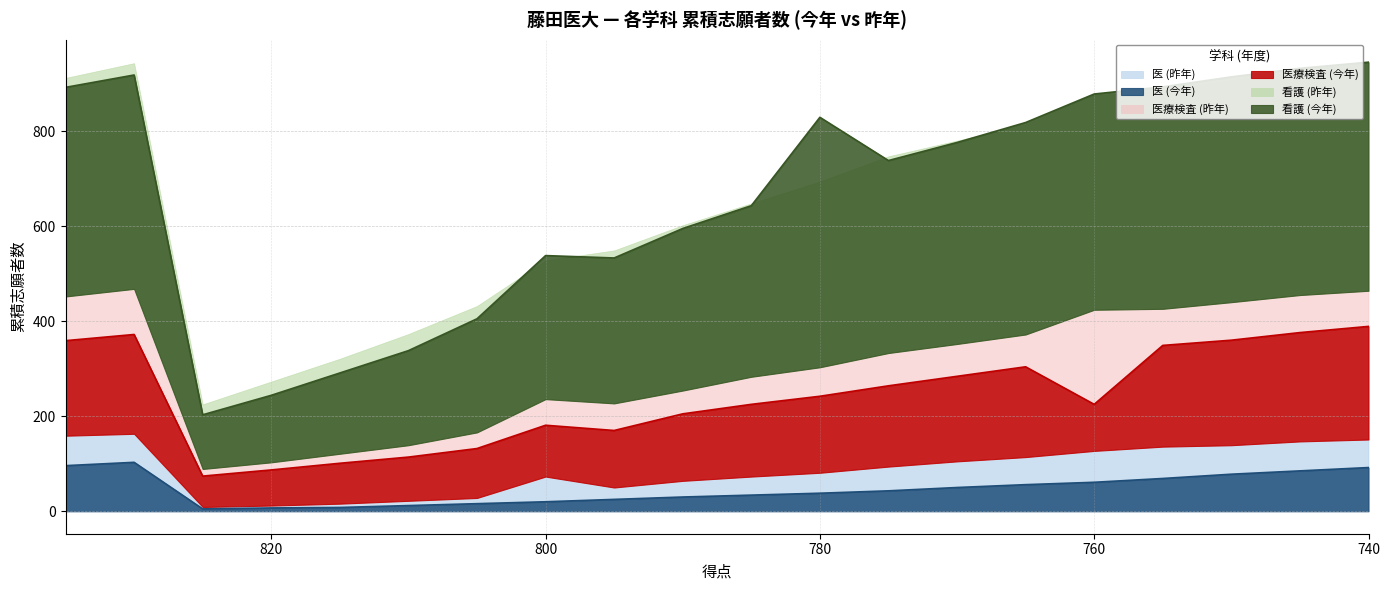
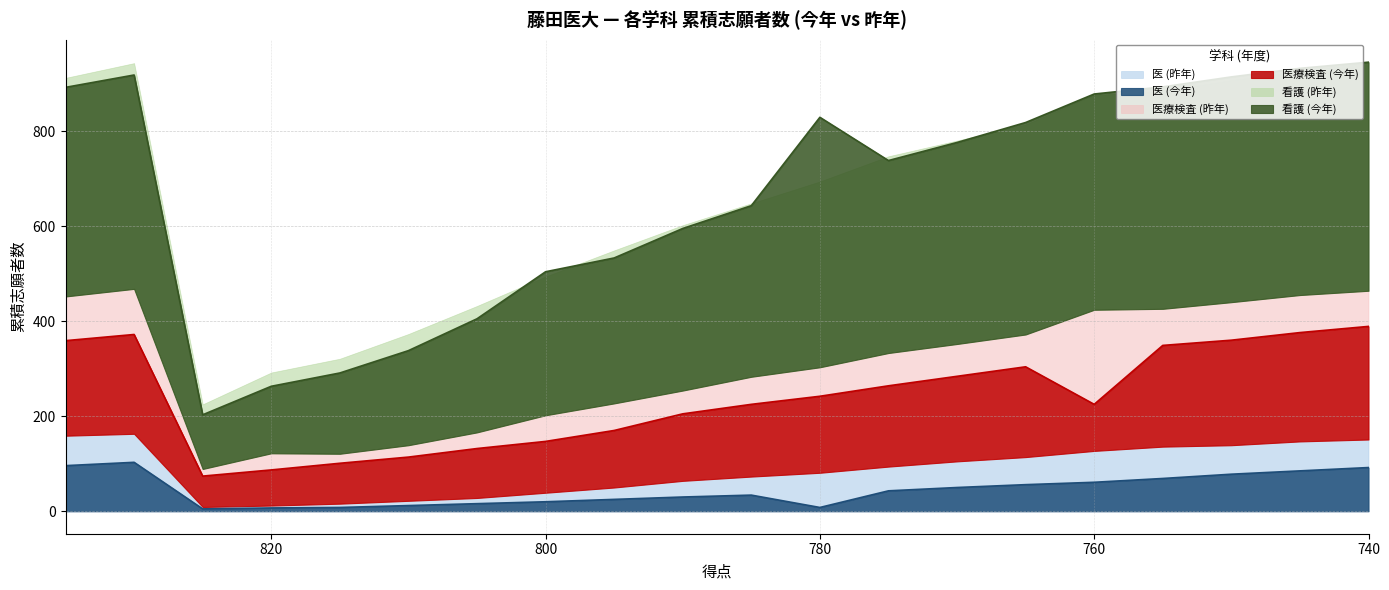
医療検査 (昨年), 820: 90 -> 110
医 (昨年), 800: 70 -> 40
医 (今年), 780: 40 -> 10
